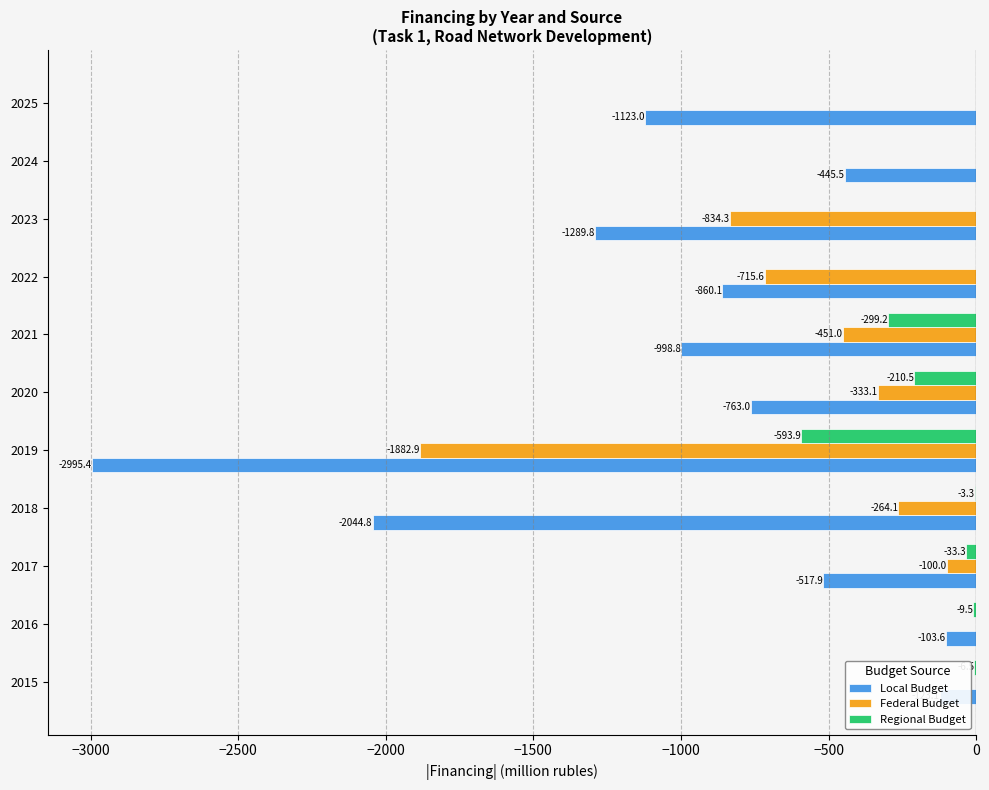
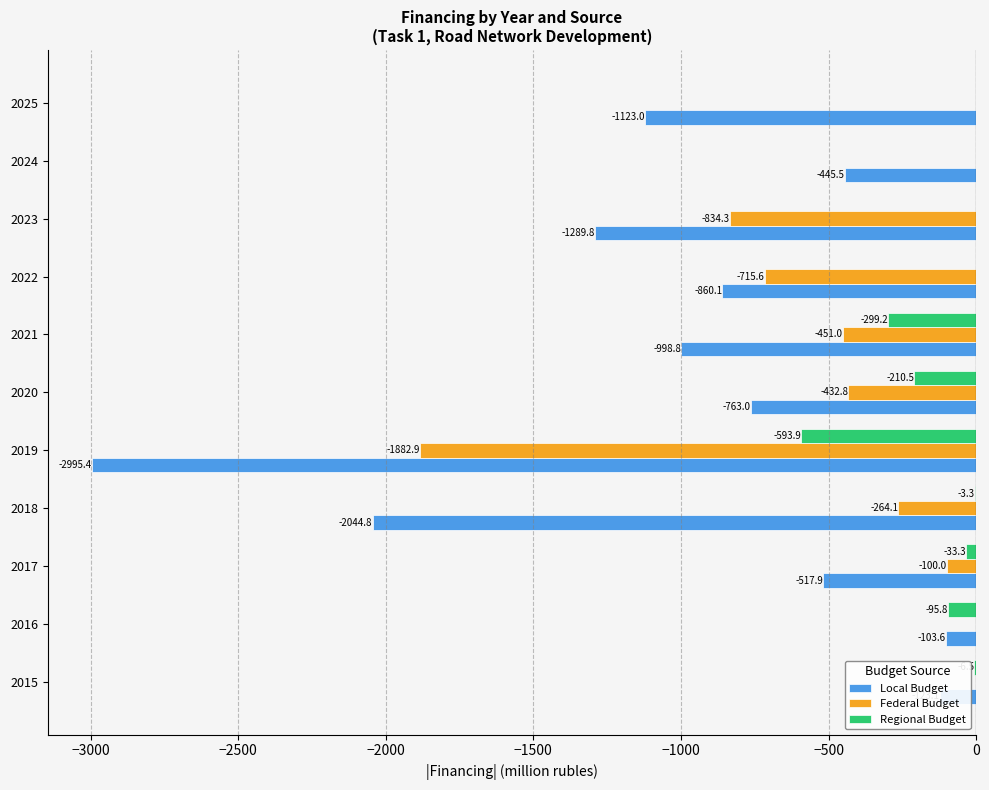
Federal Budget, 2020: -333.1 -> -432.8
Regional Budget, 2016: -9.5 -> -95.8
